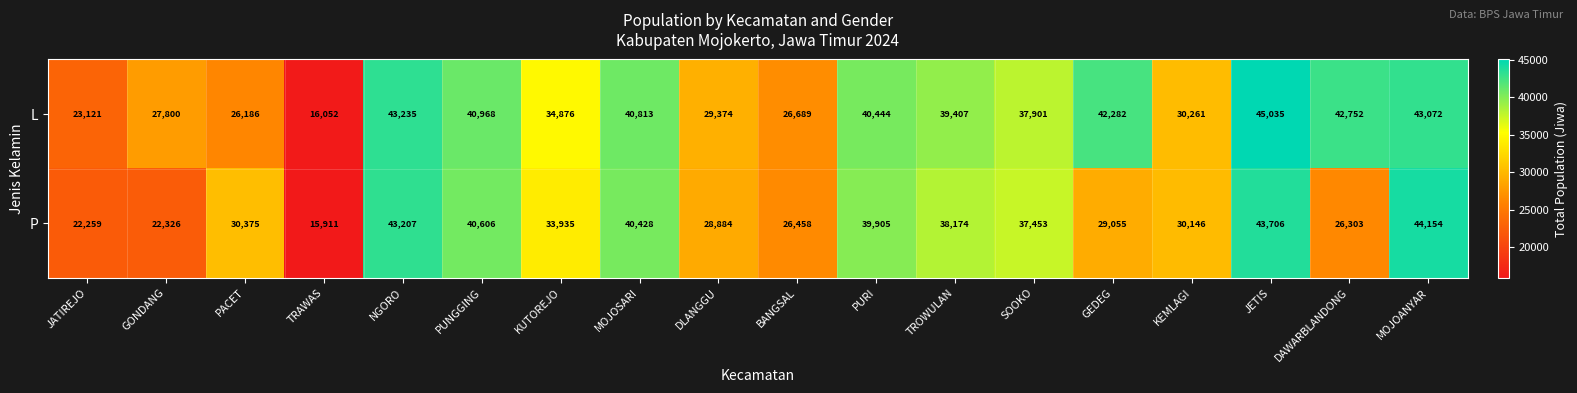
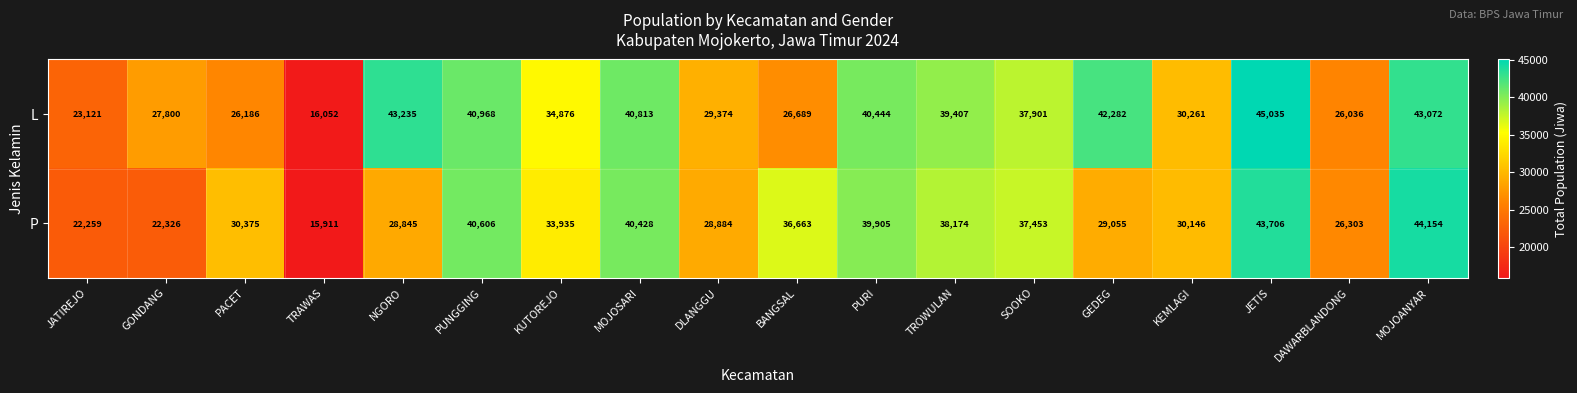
L, DAWARBLANDONG: 42,752 -> 26,036
P, NGORO: 43,207 -> 28,845
P, BANGSAL: 26,458 -> 36,663
